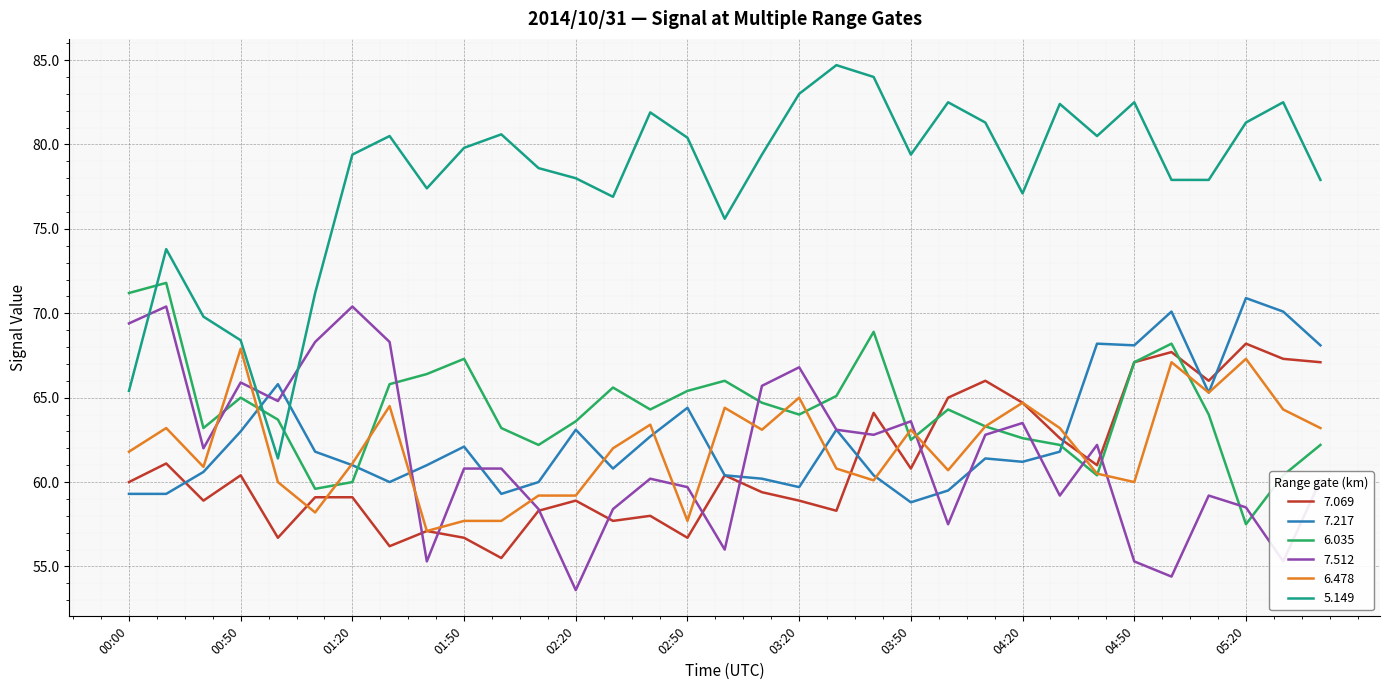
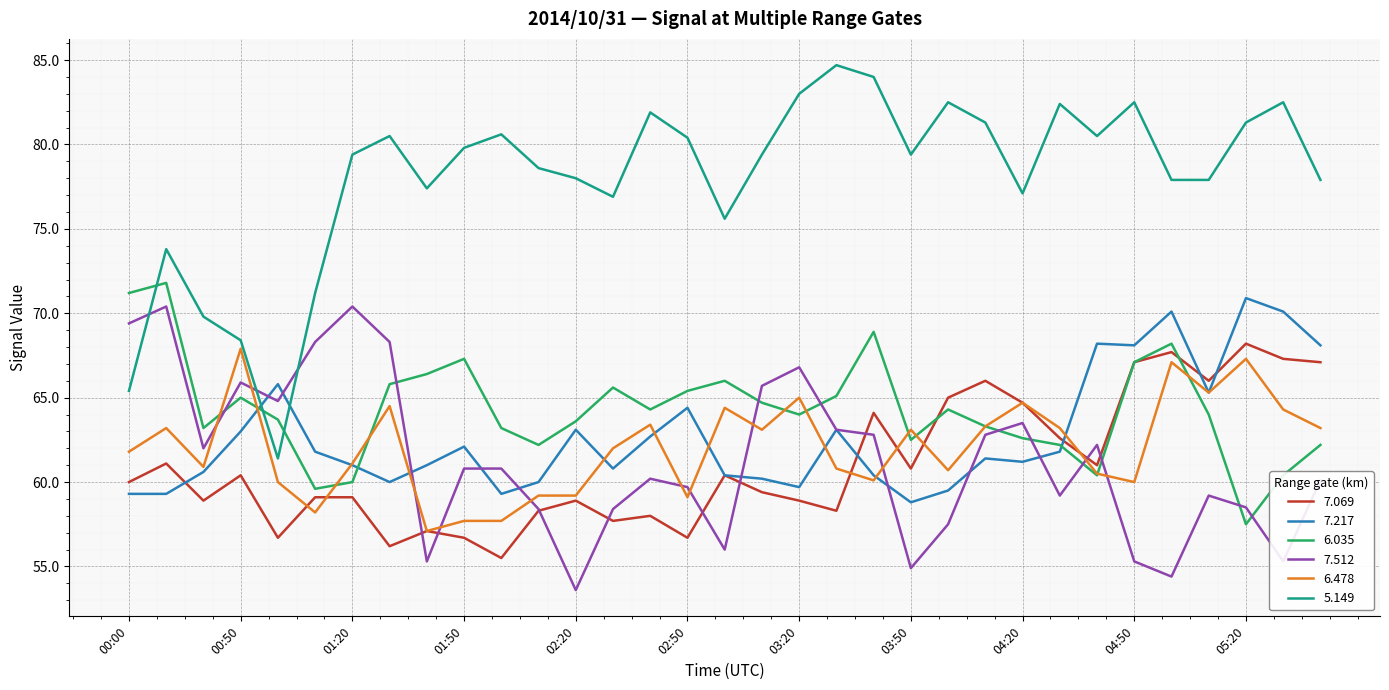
6.478, 02:50: 57.7 -> 59.1
7.512, 03:50: 63.6 -> 54.9
